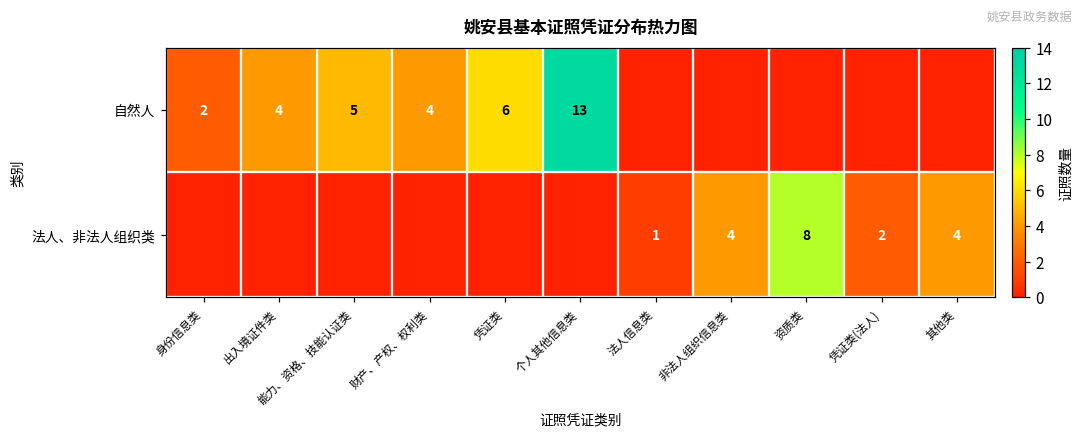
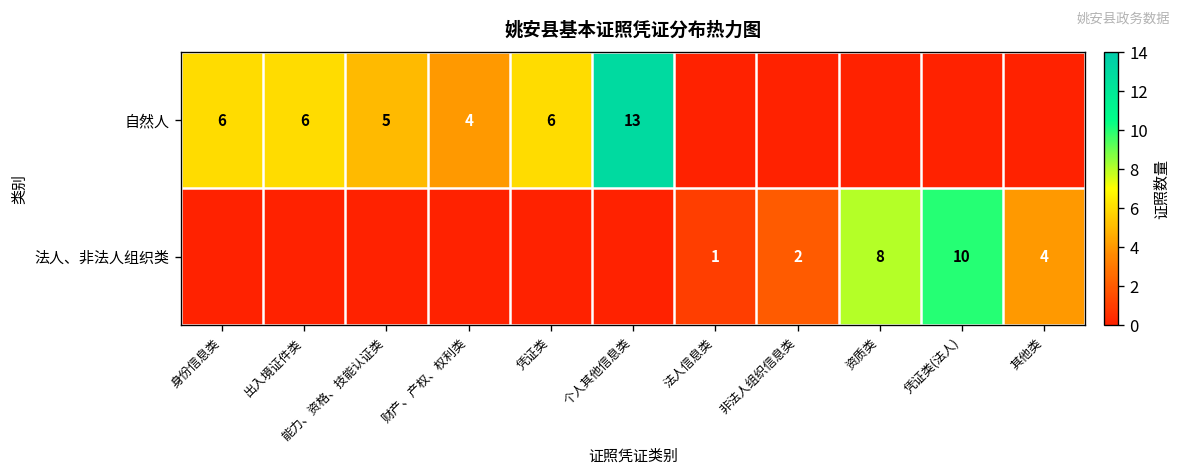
自然人, 身份信息类: 2 -> 6
自然人, 出入境证件类: 4 -> 6
法人、非法人组织类, 非法人组织信息类: 4 -> 2
法人、非法人组织类, 凭证类(法人): 2 -> 10
